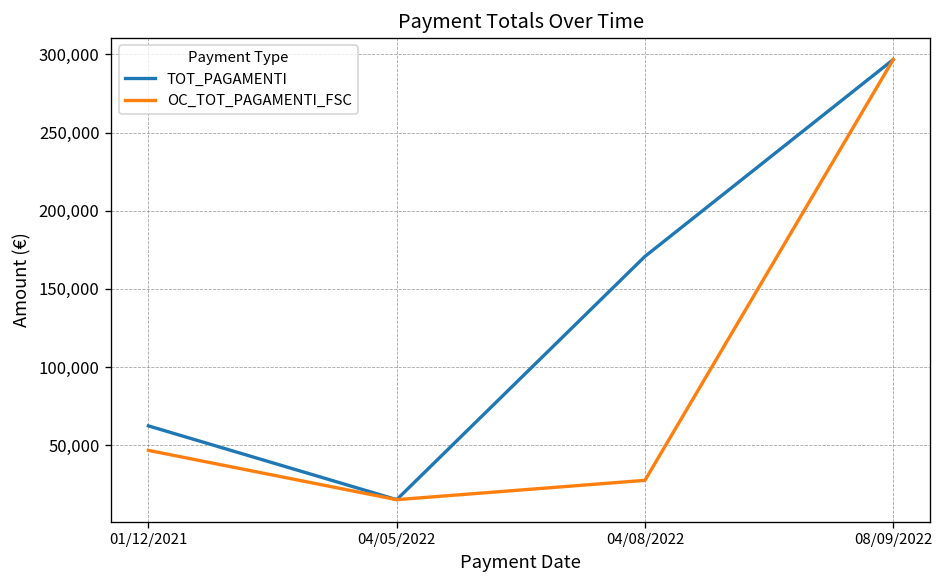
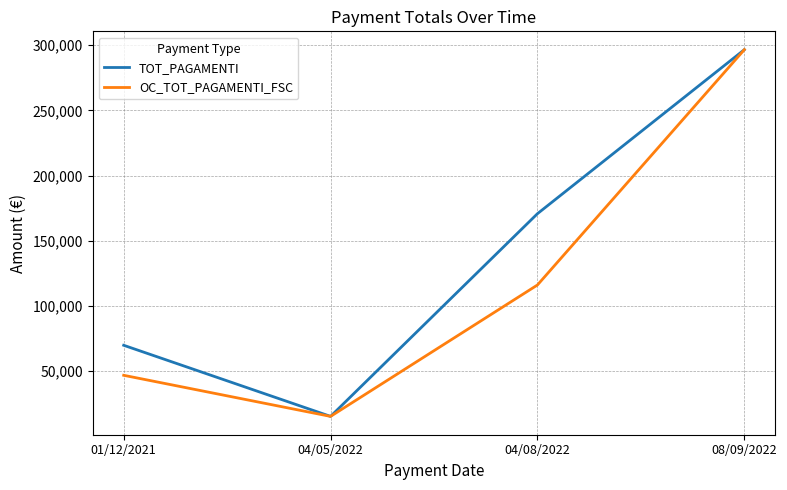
TOT_PAGAMENTI, 01/12/2021: 62,000 -> 70,000
OC_TOT_PAGAMENTI_FSC, 04/08/2022: 28,000 -> 116,000
